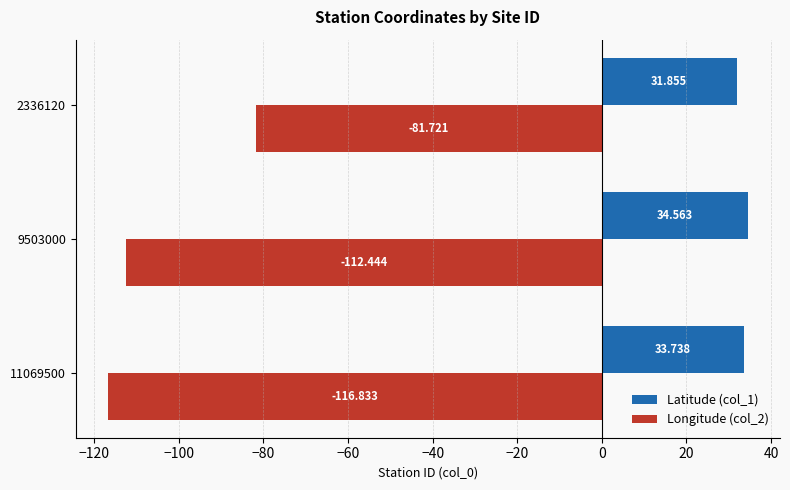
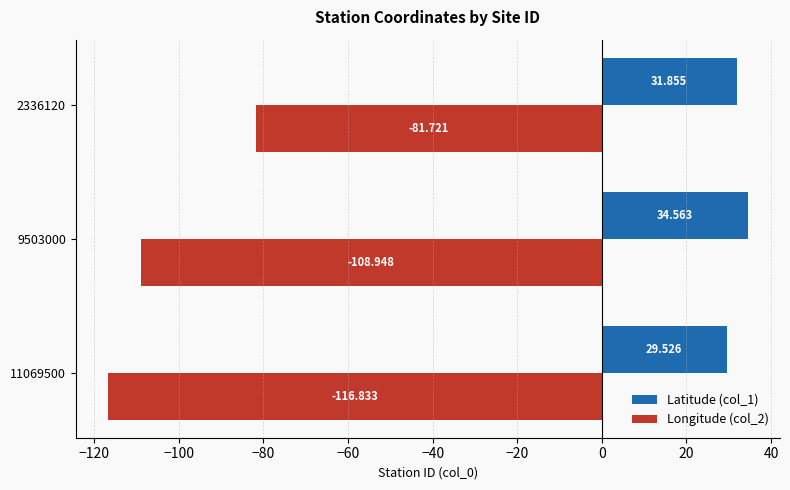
Longitude (col_2), 9503000: -112.444 -> -108.948
Latitude (col_1), 11069500: 33.738 -> 29.526
